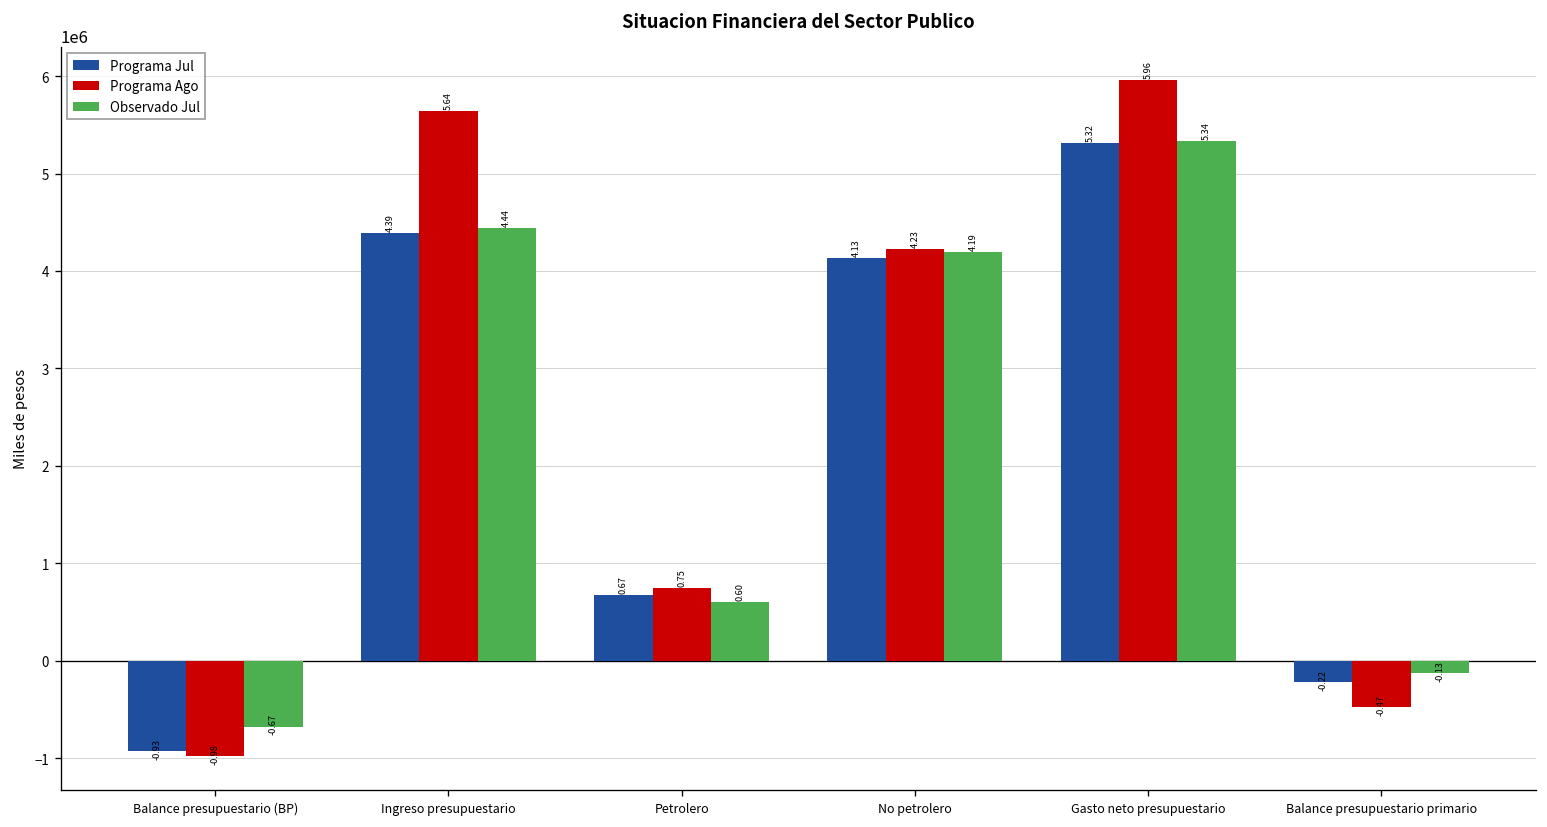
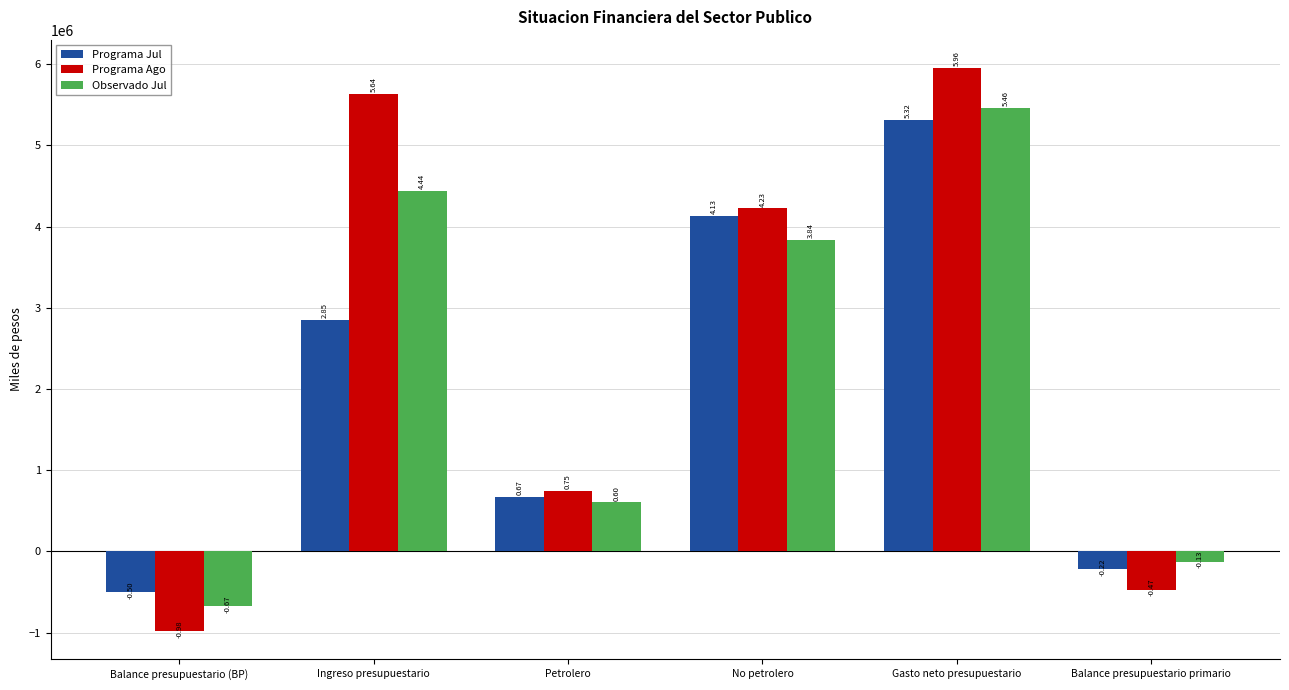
Programa Jul, Balance presupuestario (BP): -0.93 -> -0.50
Programa Jul, Ingreso presupuestario: 4.39 -> 2.85
Observado Jul, No petrolero: 4.19 -> 3.84
Observado Jul, Gasto neto presupuestario: 5.34 -> 5.46
